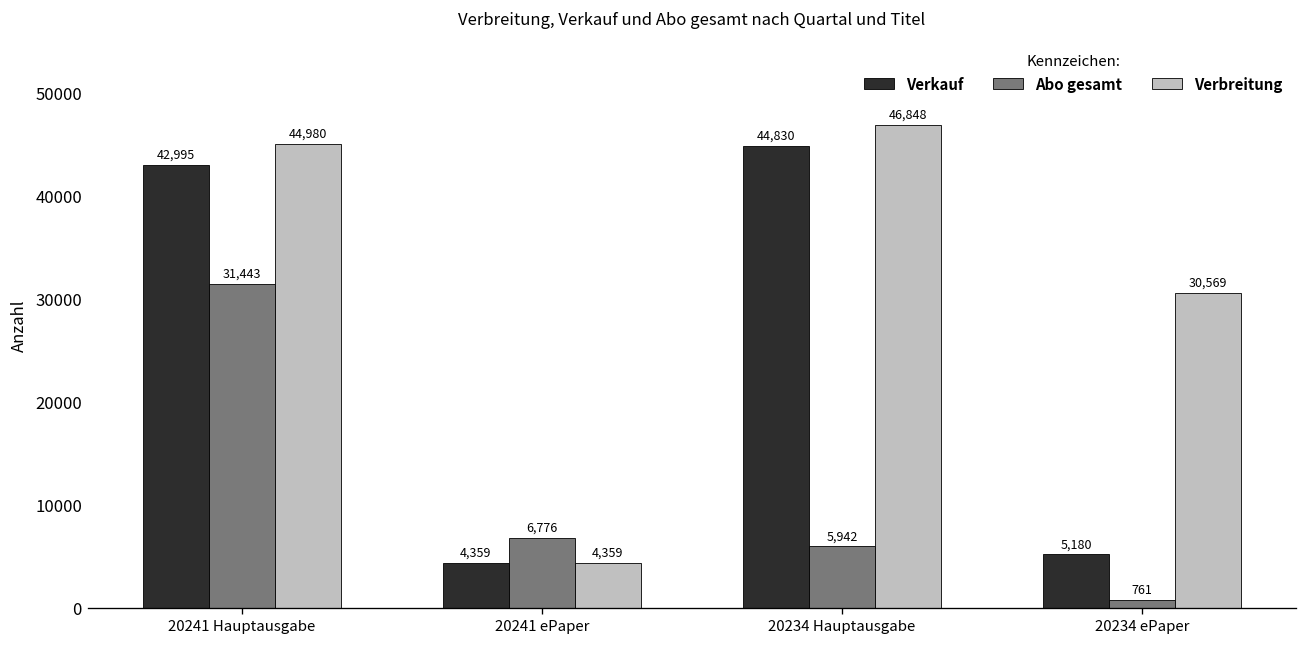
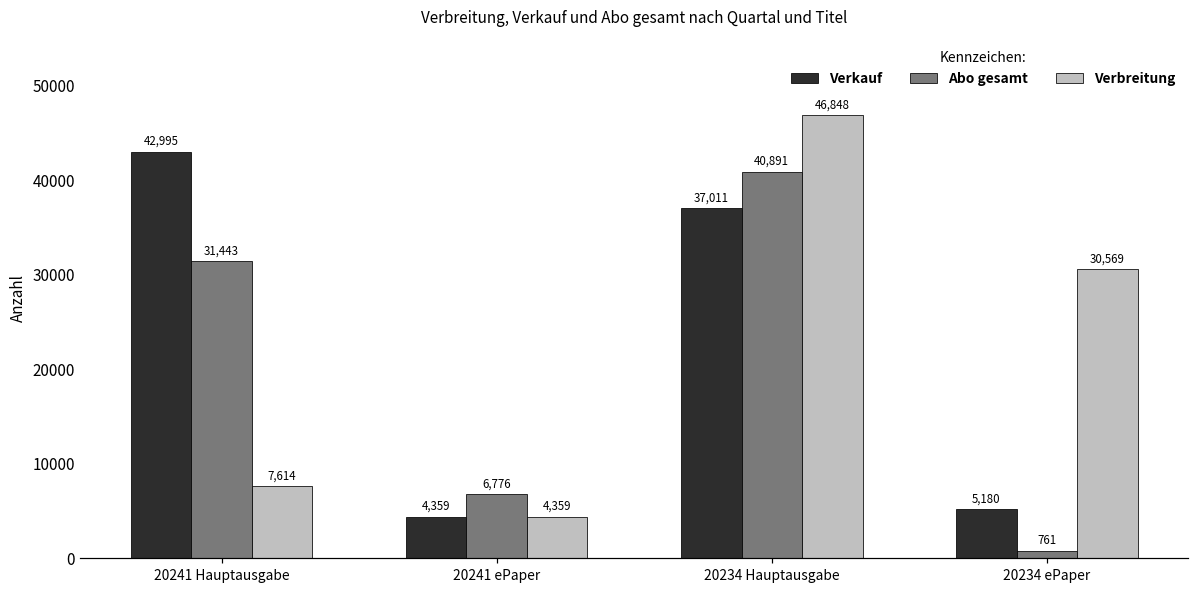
Verbreitung, 20241 Hauptausgabe: 44,980 -> 7,614
Verkauf, 20234 Hauptausgabe: 44,830 -> 37,011
Abo gesamt, 20234 Hauptausgabe: 5,942 -> 40,891
